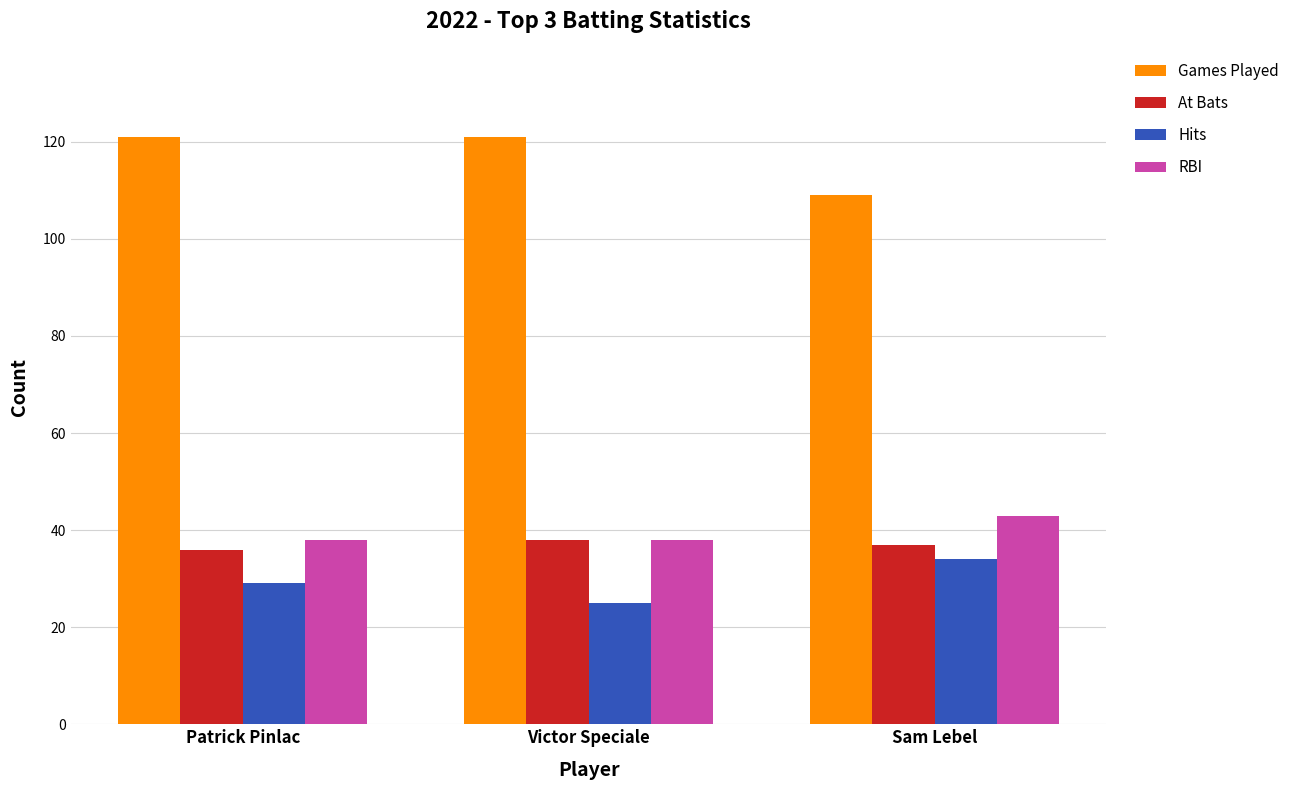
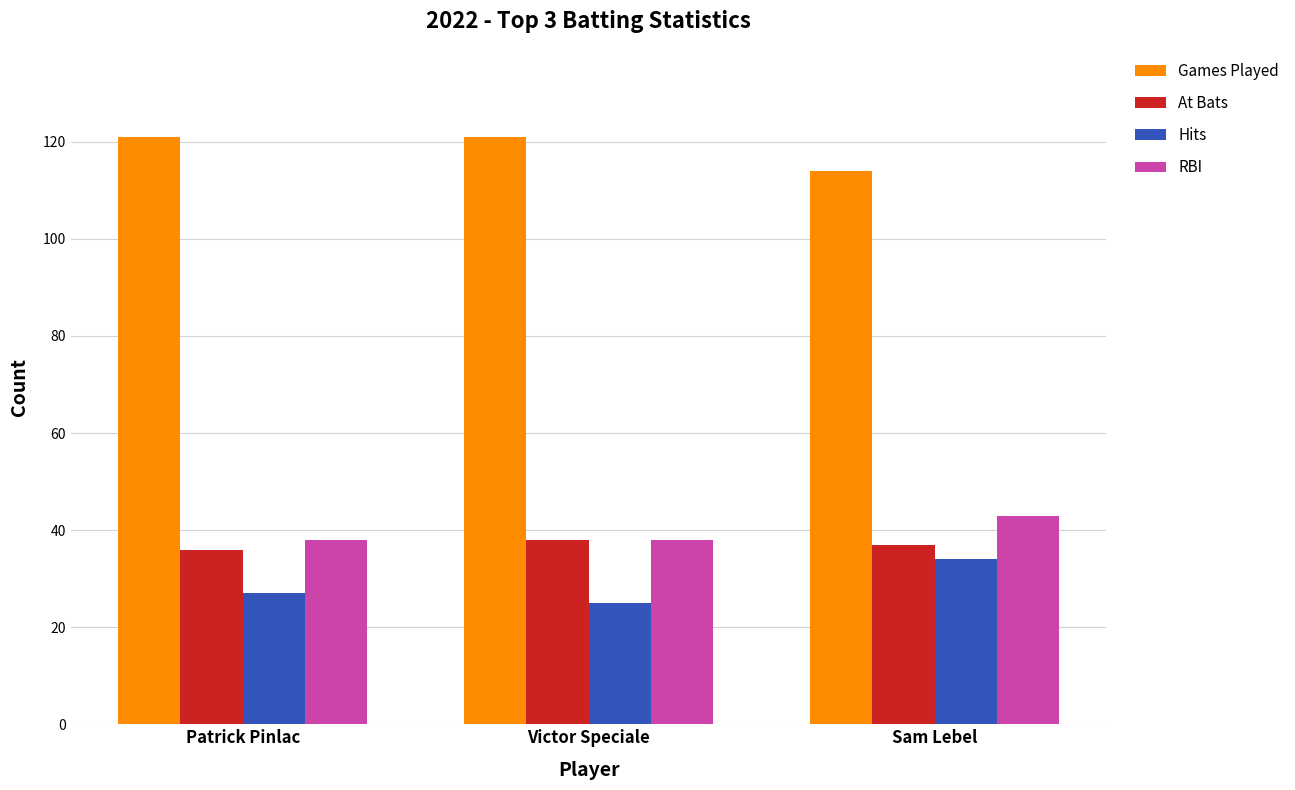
Hits, Patrick Pinlac: 29 -> 27
Games Played, Sam Lebel: 109 -> 114
